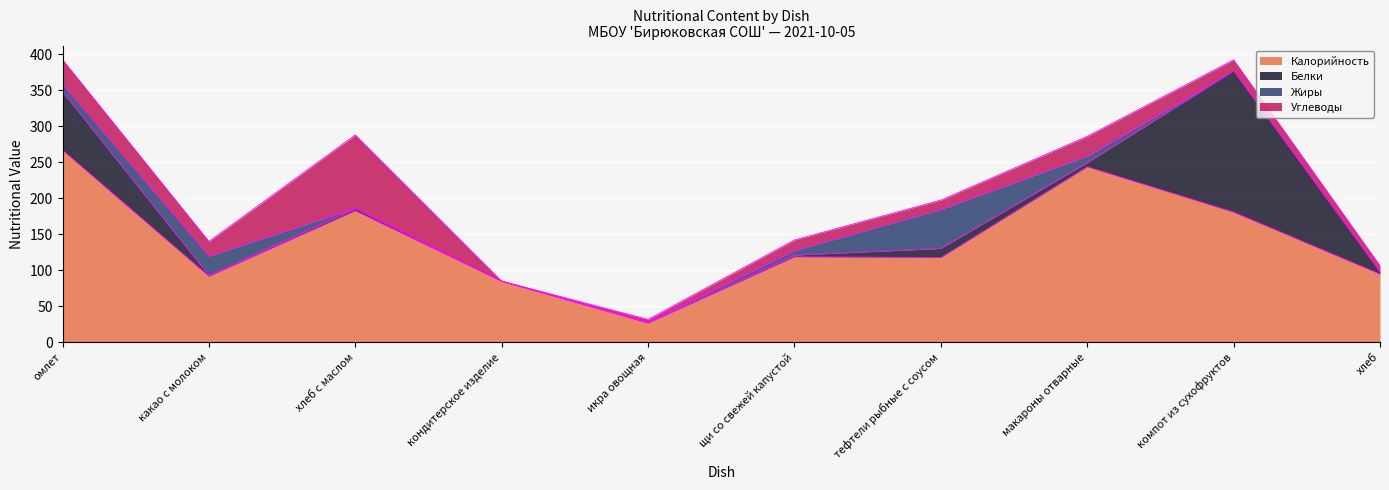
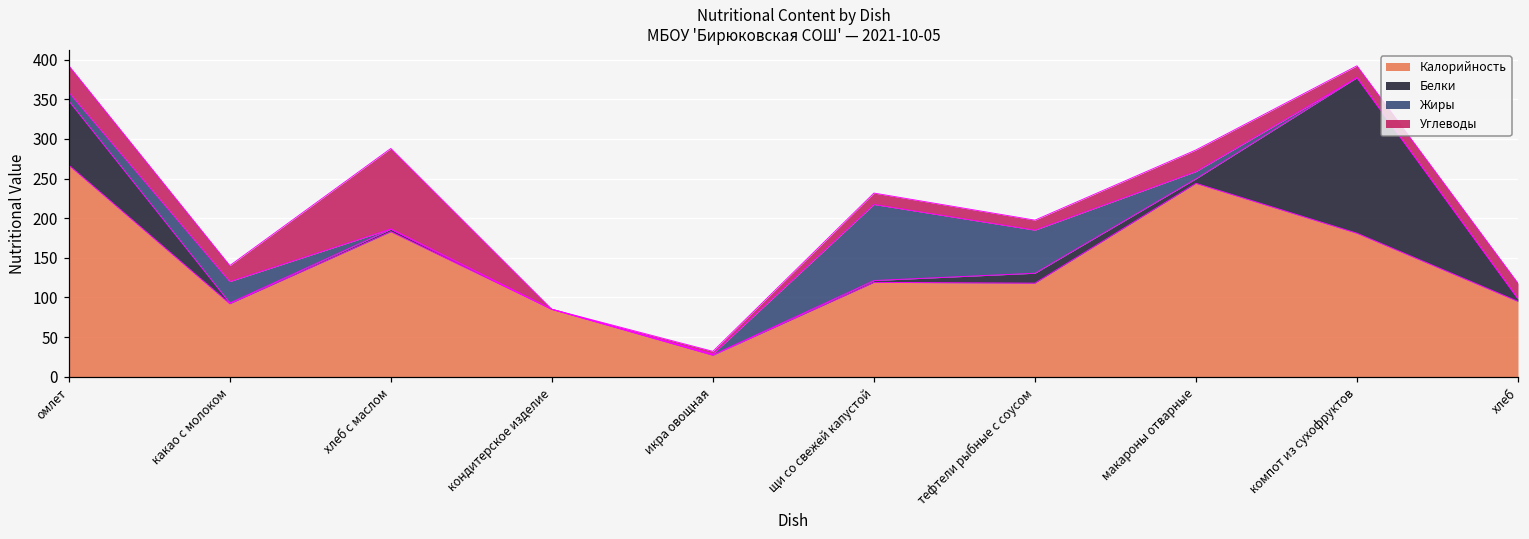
Жиры, щи со свежей капустой: 10 -> 100
Углеводы, хлеб: 10 -> 20
